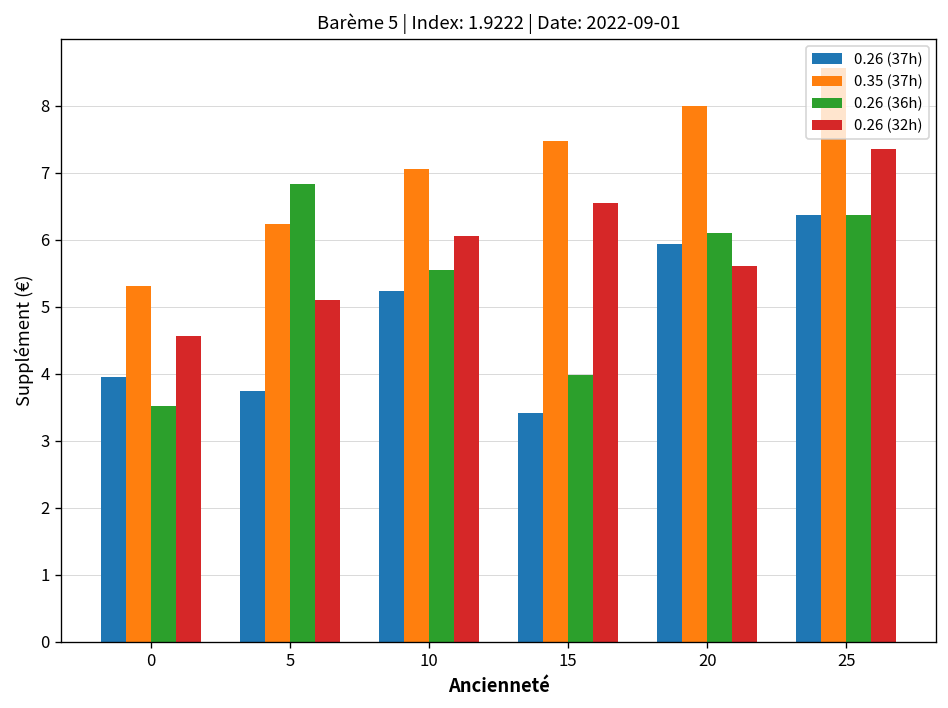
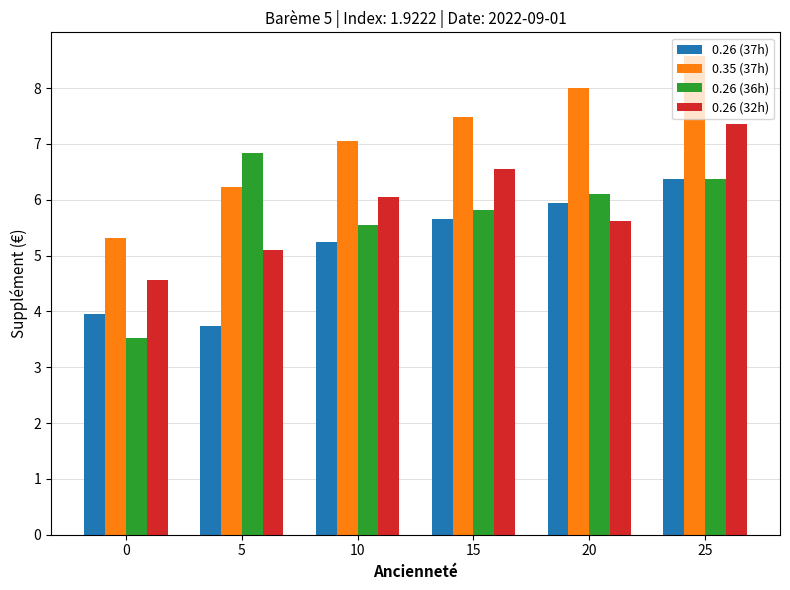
0.26 (37h), 15: 3.4 -> 5.7
0.26 (36h), 15: 4.0 -> 5.8
